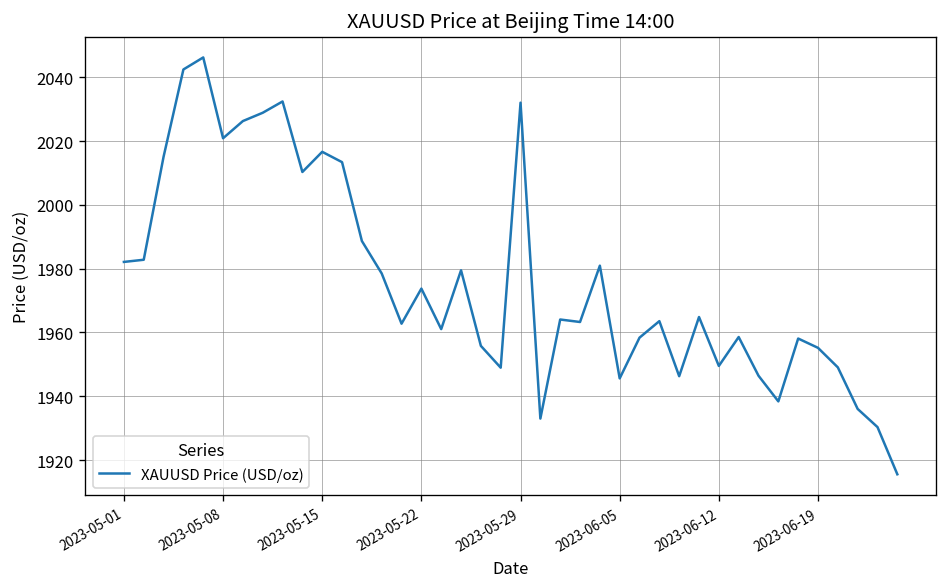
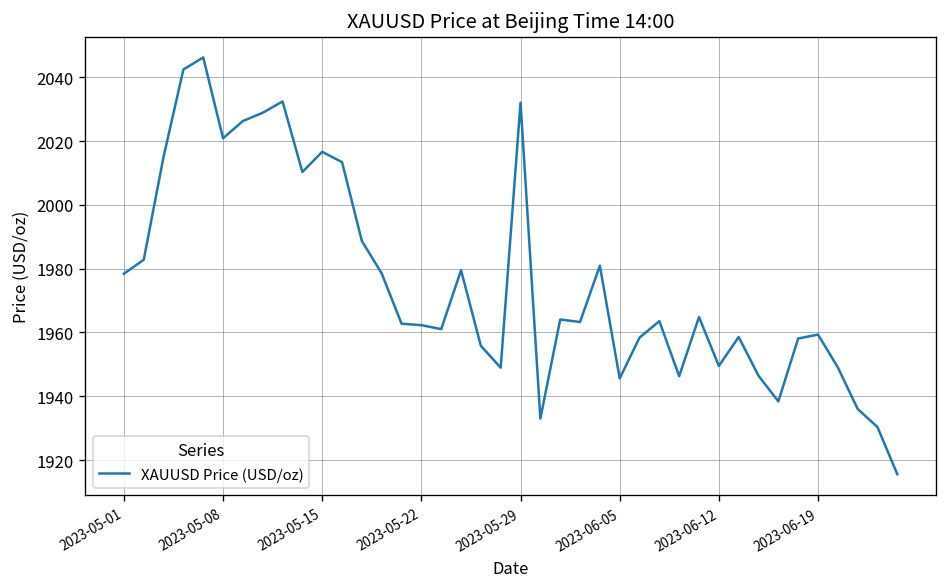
2023-05-01: 1982 -> 1978
2023-05-22: 1974 -> 1962
2023-06-19: 1955 -> 1959
